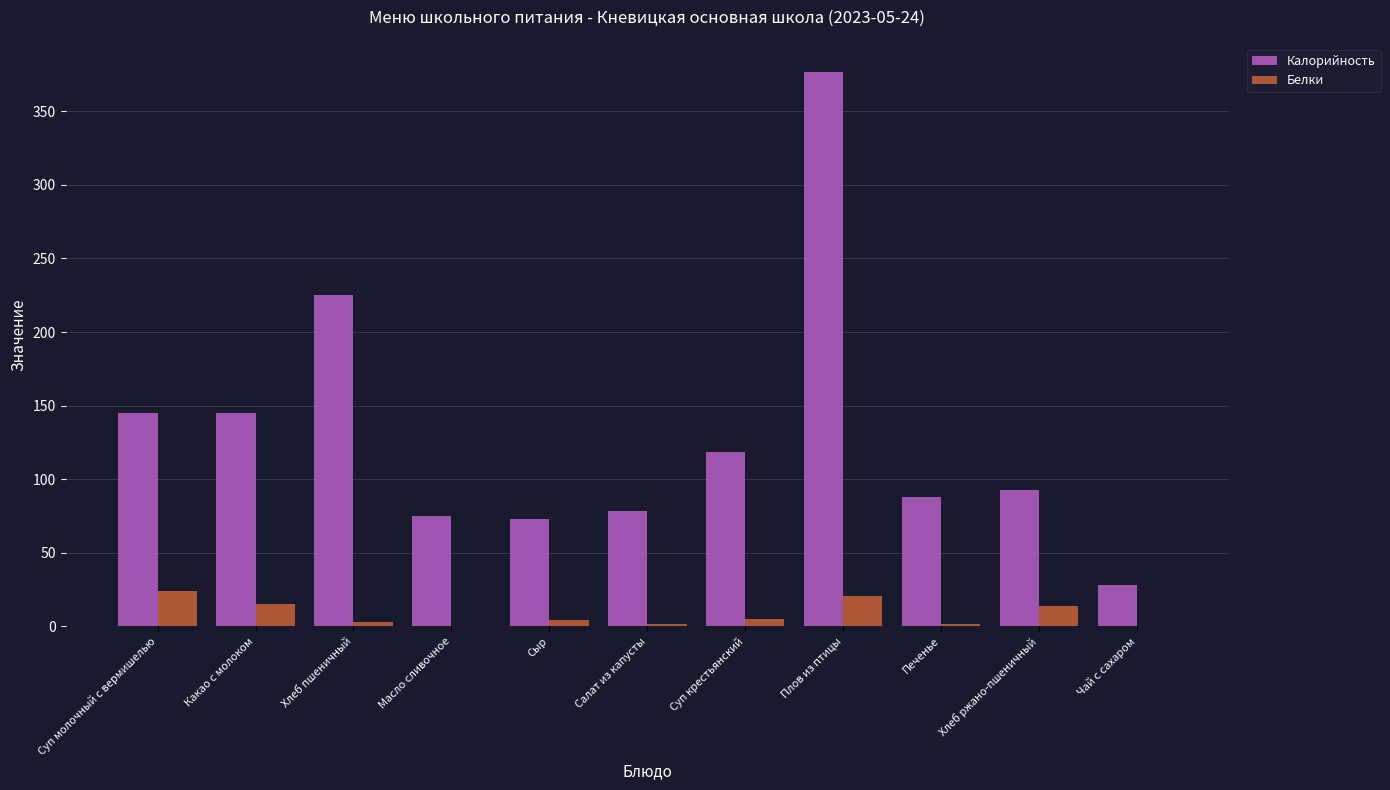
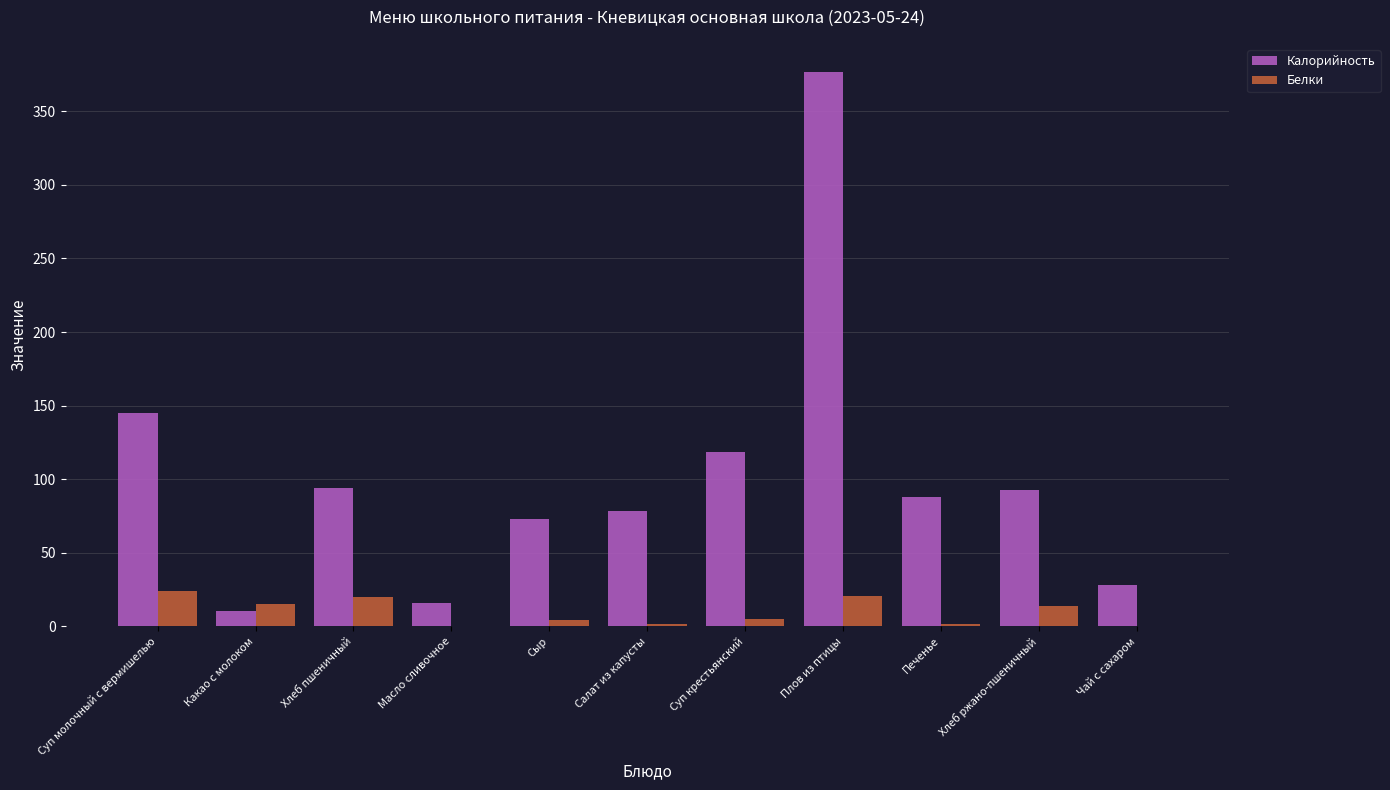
Калорийность, Какао с молоком: 145 -> 11
Калорийность, Хлеб пшеничный: 225 -> 94
Белки, Хлеб пшеничный: 3 -> 20
Калорийность, Масло сливочное: 75 -> 16
